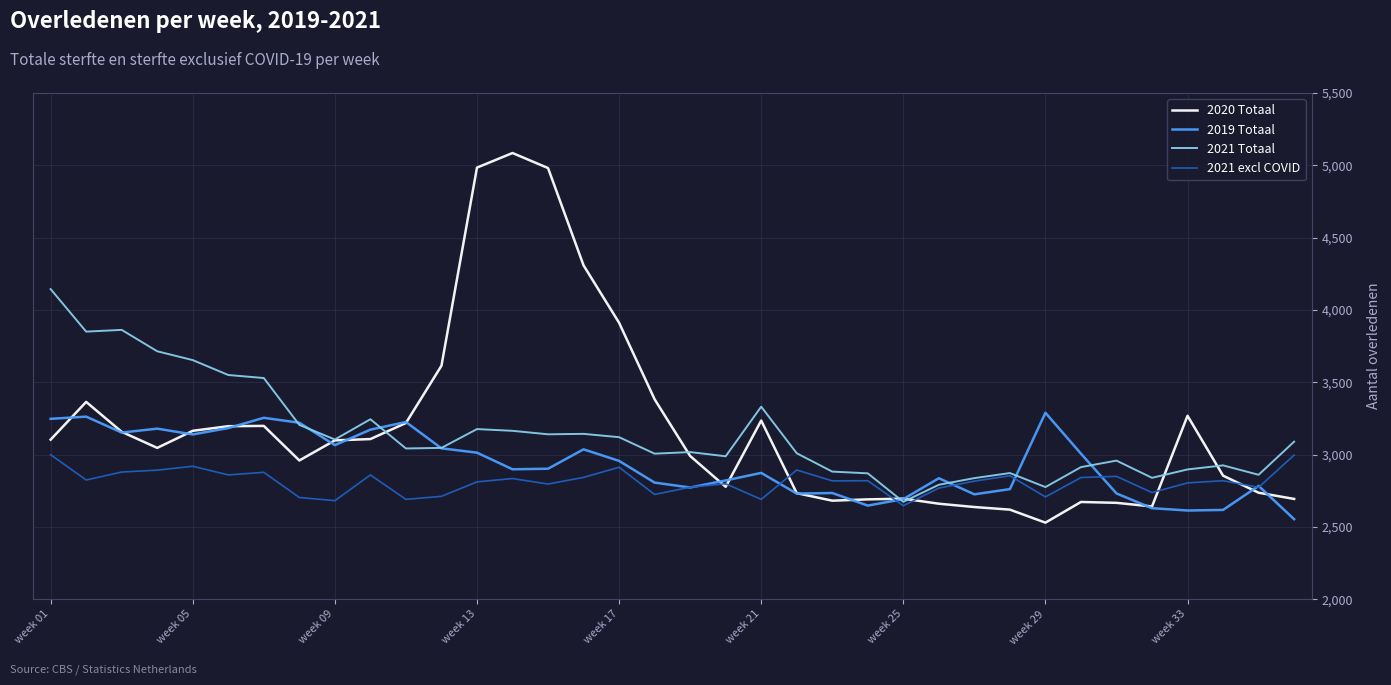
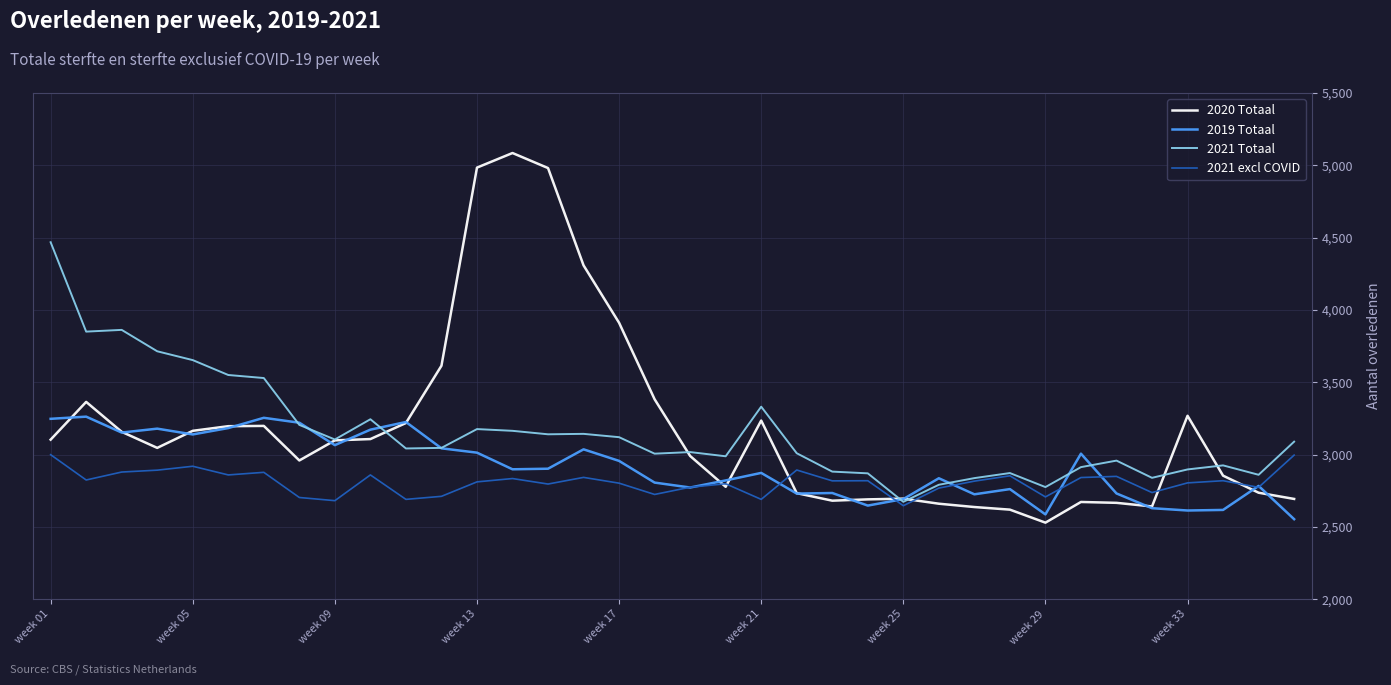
2021 Totaal, week 01: 4,140 -> 4,470
2021 excl COVID, week 17: 2,910 -> 2,800
2019 Totaal, week 29: 3,290 -> 2,590
